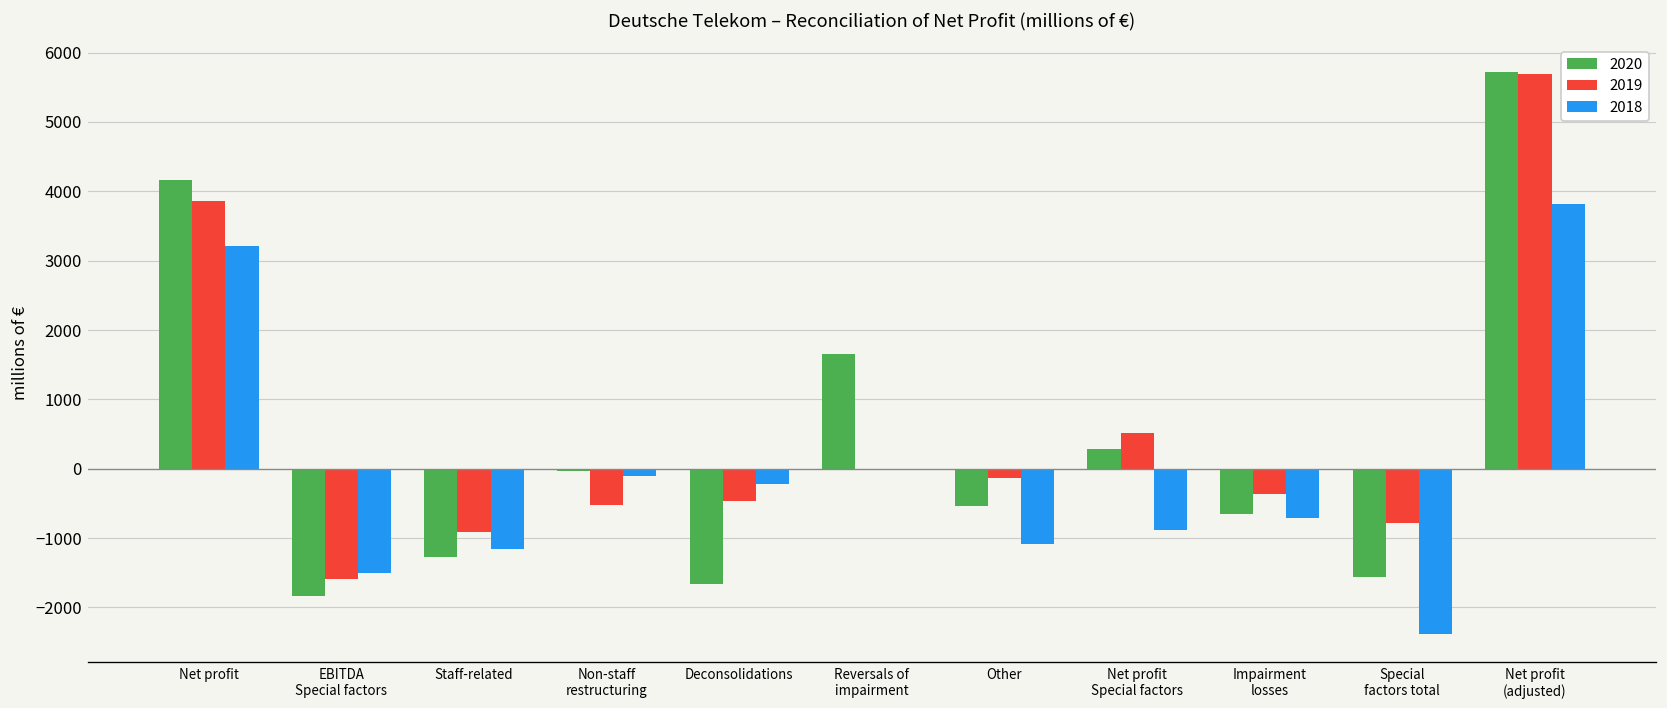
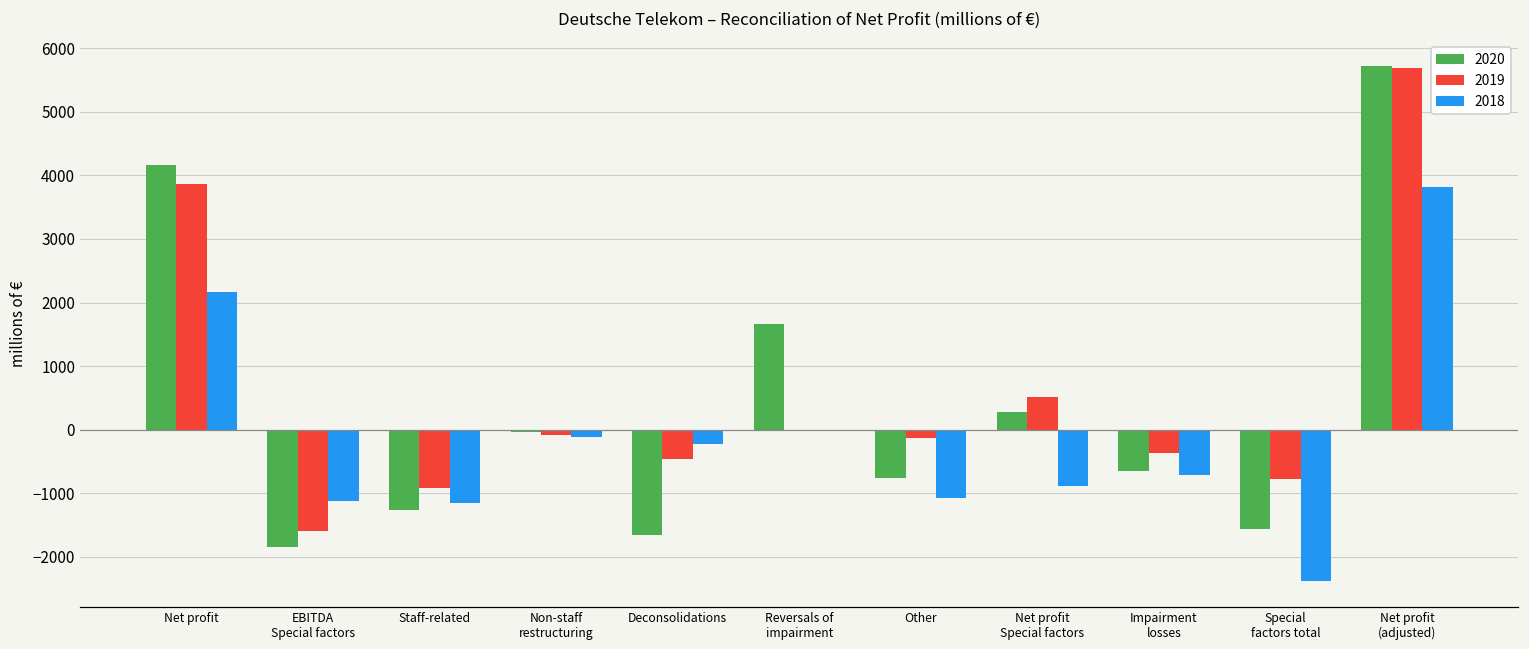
2018, Net profit: 3200 -> 2200
2018, EBITDA Special factors: -1500 -> -1100
2019, Non-staff restructuring: -500 -> -100
2020, Other: -500 -> -800
